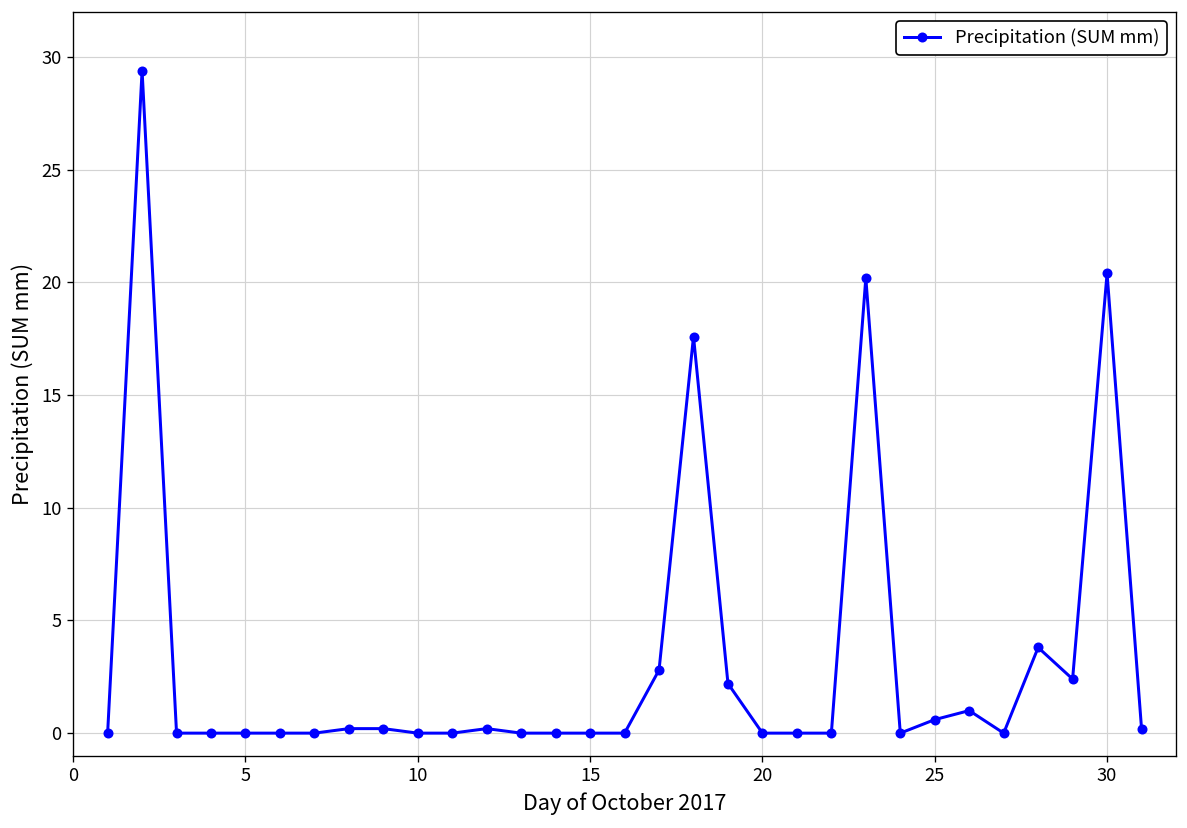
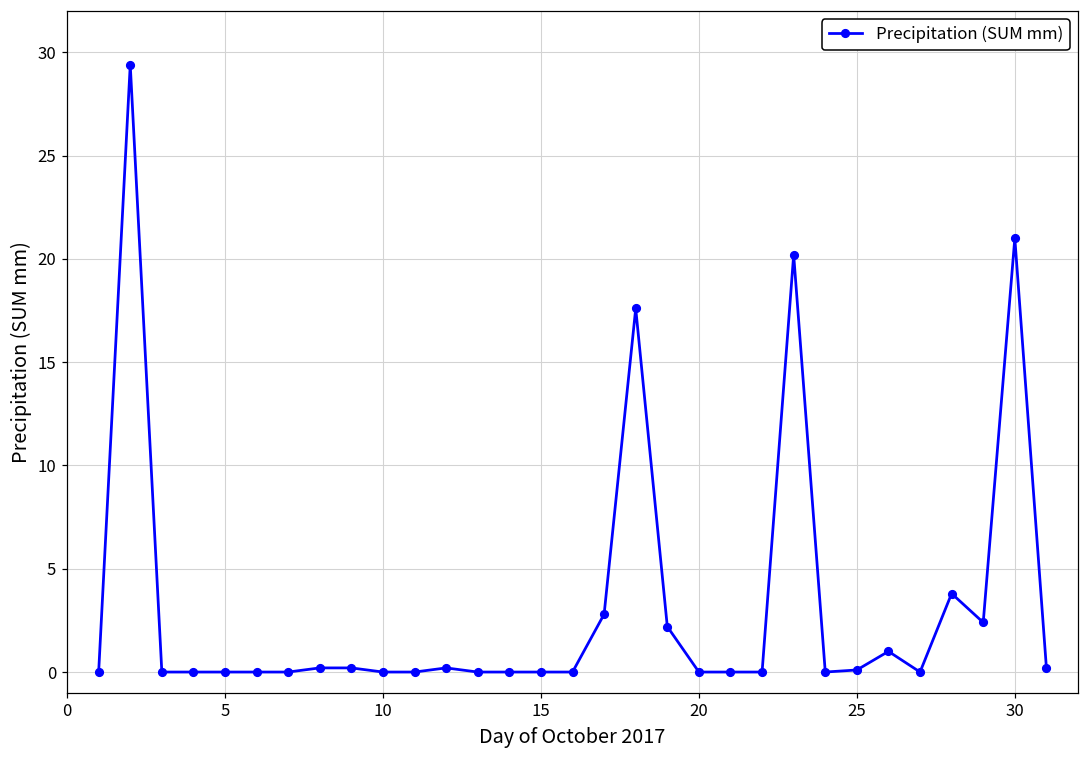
25: 0.6 -> 0.1
30: 20.4 -> 21.0
